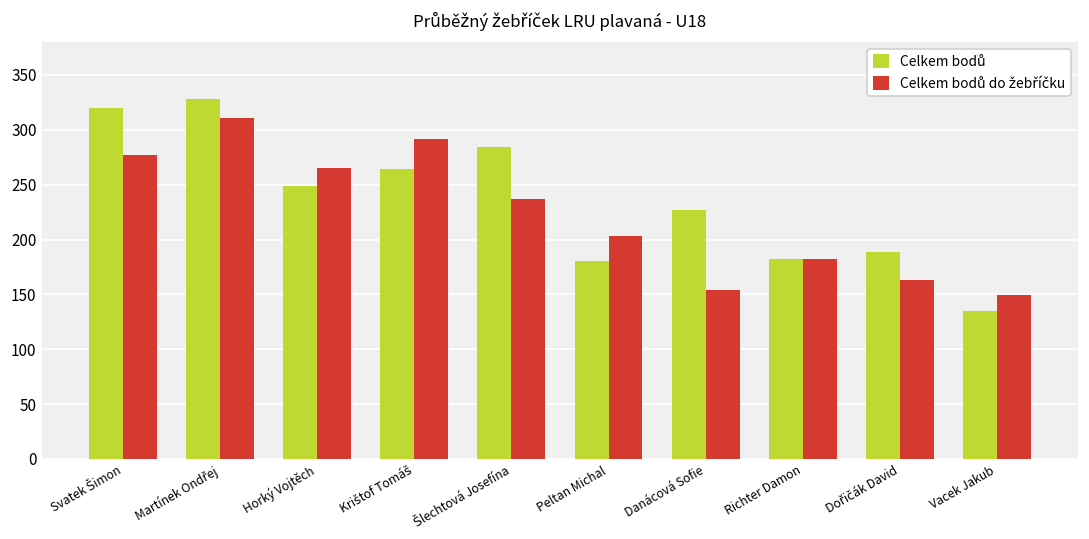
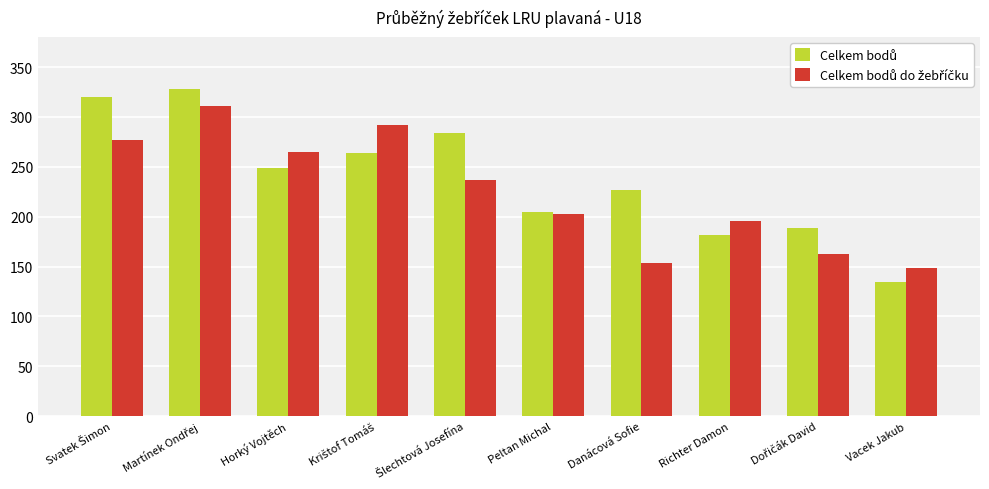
Celkem bodů, Peltan Michal: 180 -> 210
Celkem bodů do žebříčku, Richter Damon: 180 -> 200
